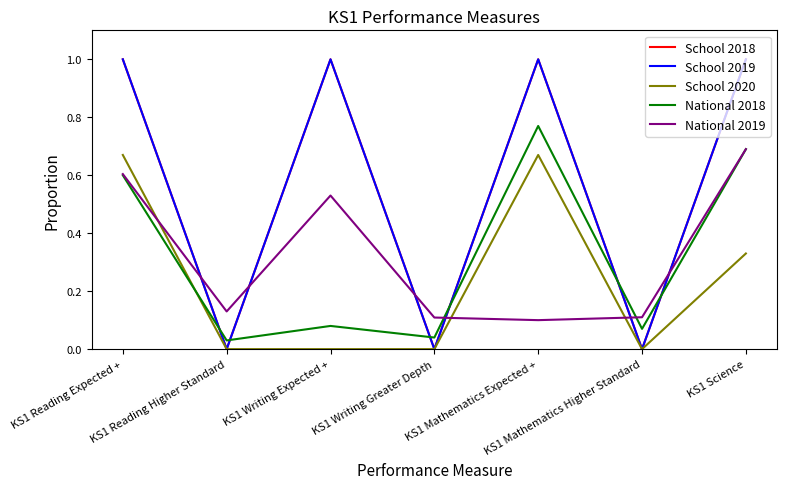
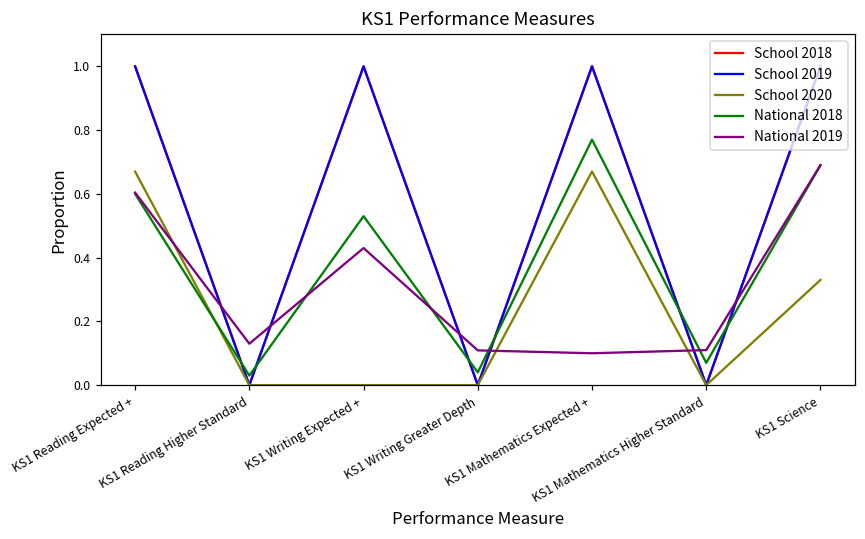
National 2018, KS1 Writing Expected +: 0.08 -> 0.53
National 2019, KS1 Writing Expected +: 0.53 -> 0.43
